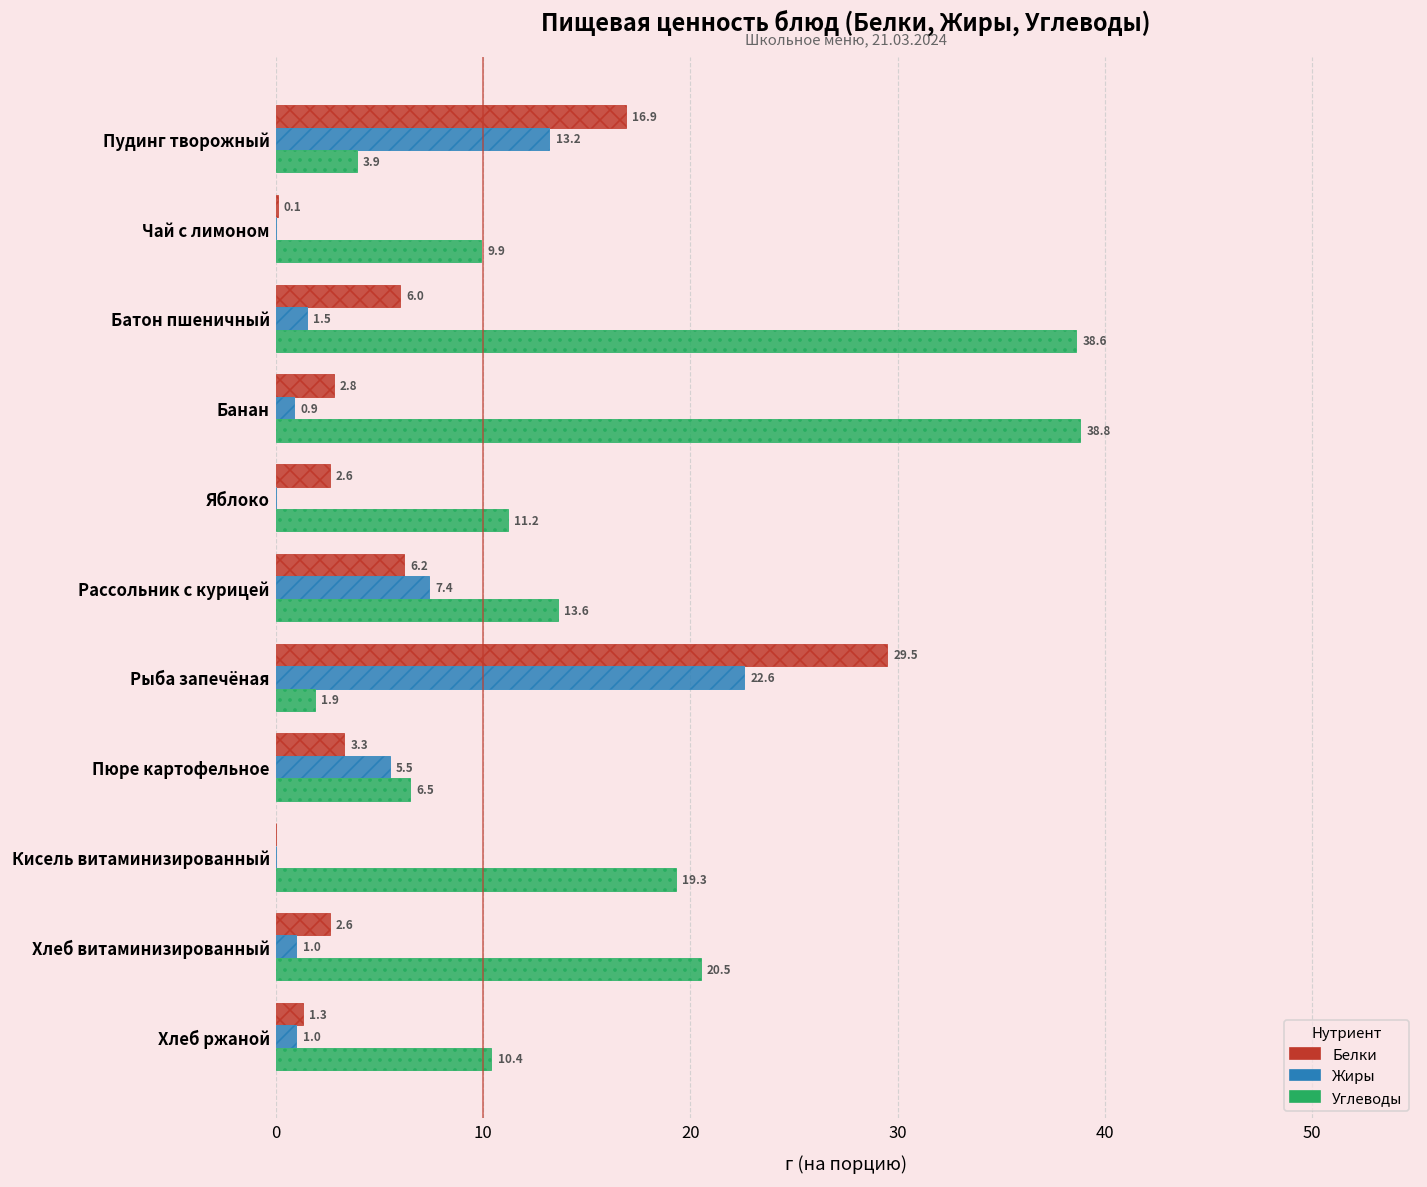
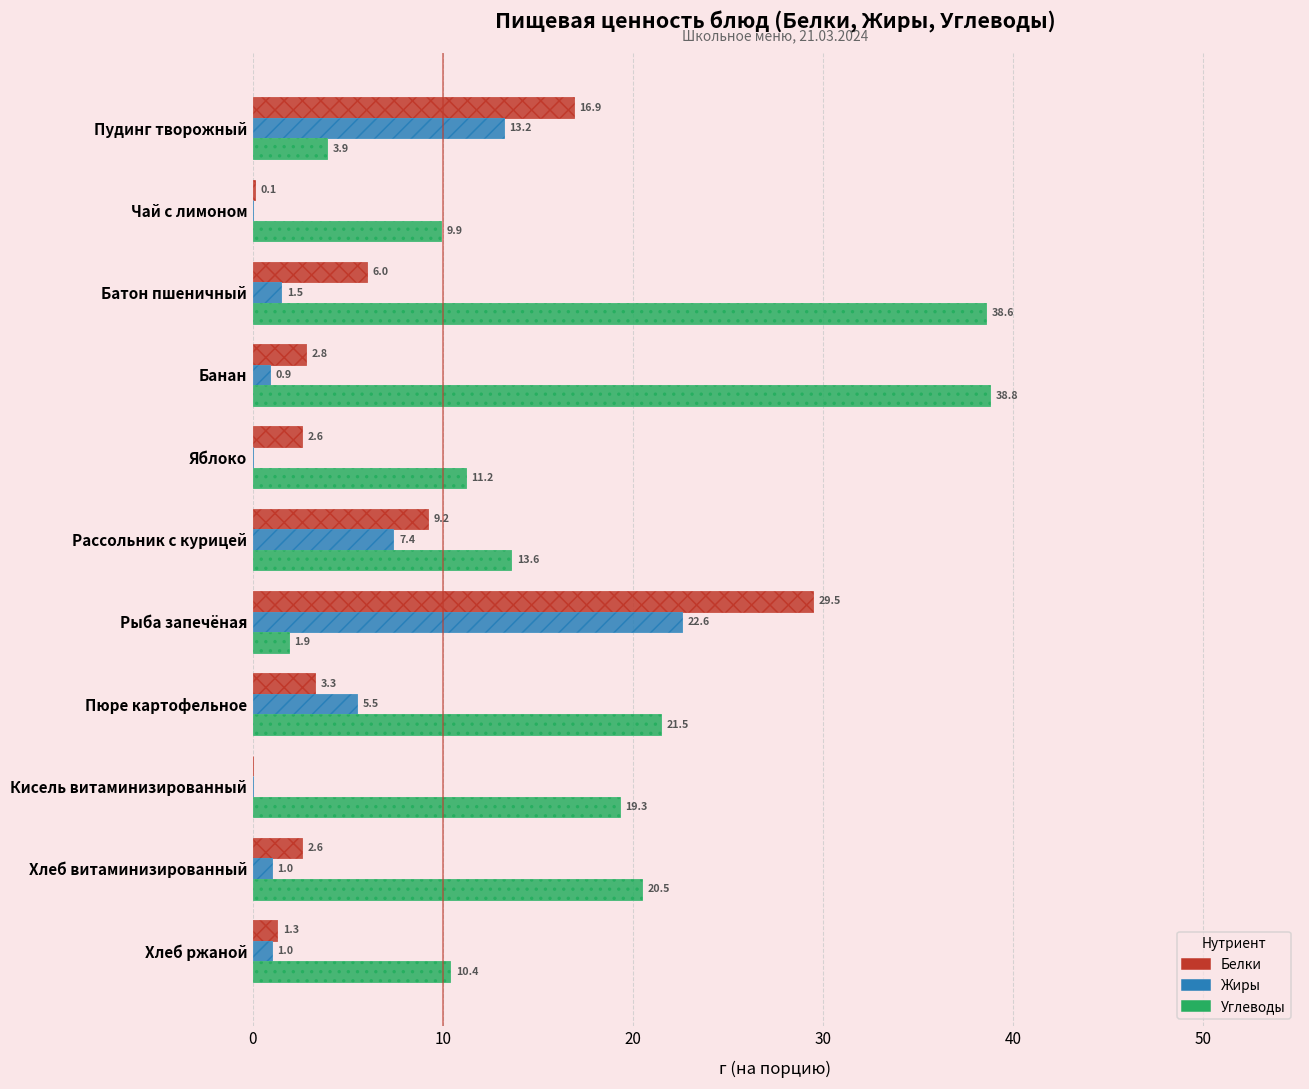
Белки, Рассольник с курицей: 6.2 -> 9.2
Углеводы, Пюре картофельное: 6.5 -> 21.5
